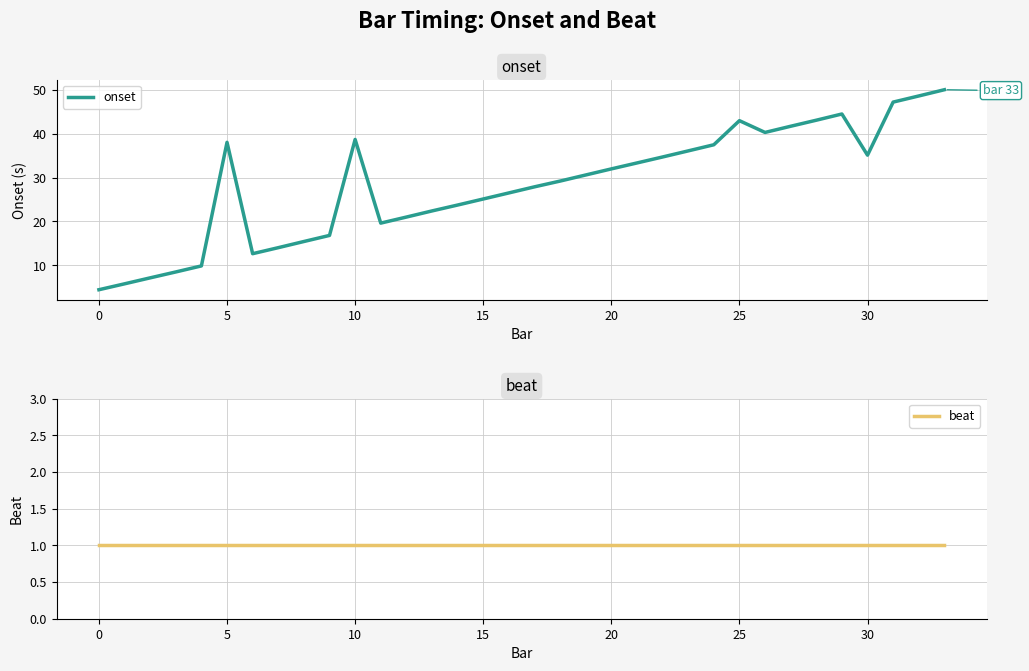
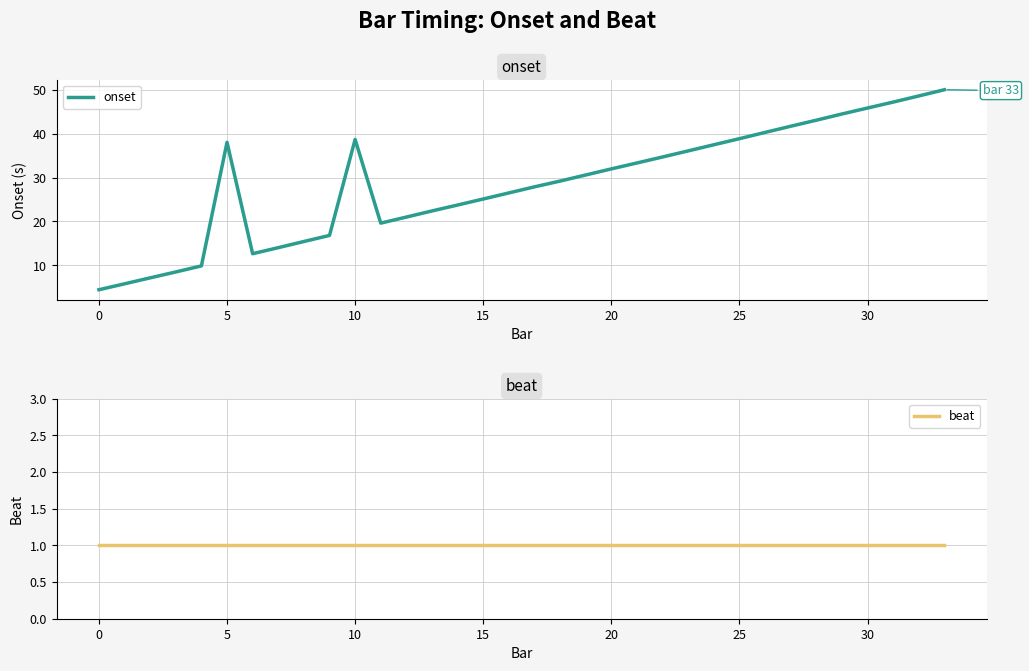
onset, 25: 43 -> 39
onset, 30: 35 -> 46
